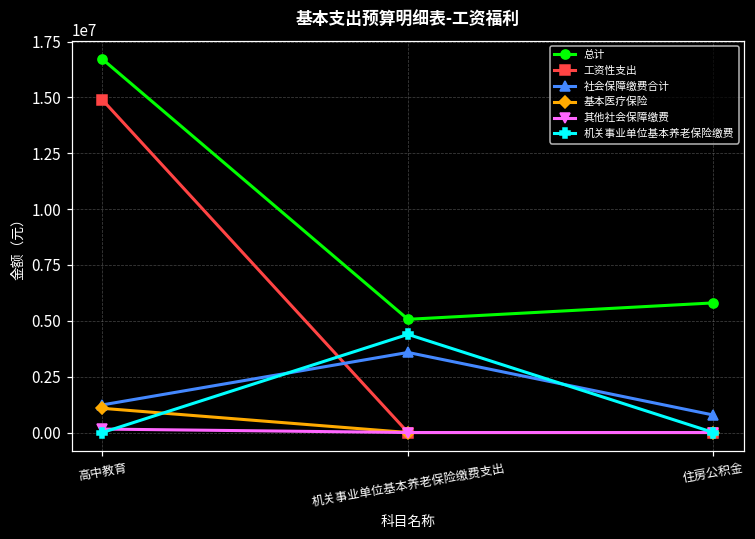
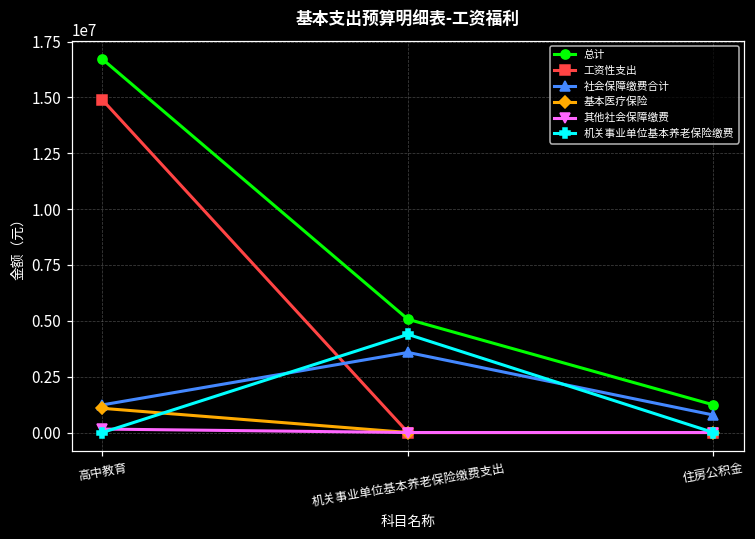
总计, 住房公积金: 5800000 -> 1200000
